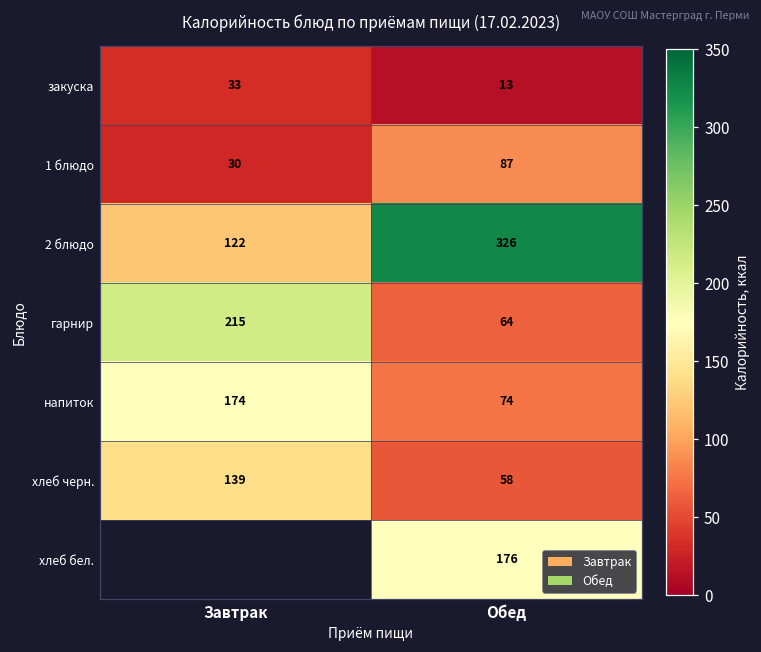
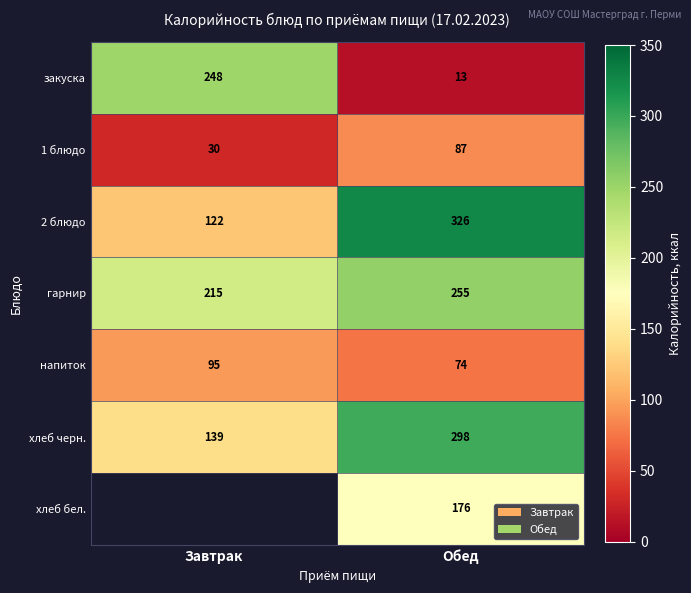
закуска, Завтрак: 33 -> 248
гарнир, Обед: 64 -> 255
напиток, Завтрак: 174 -> 95
хлеб черн., Обед: 58 -> 298
